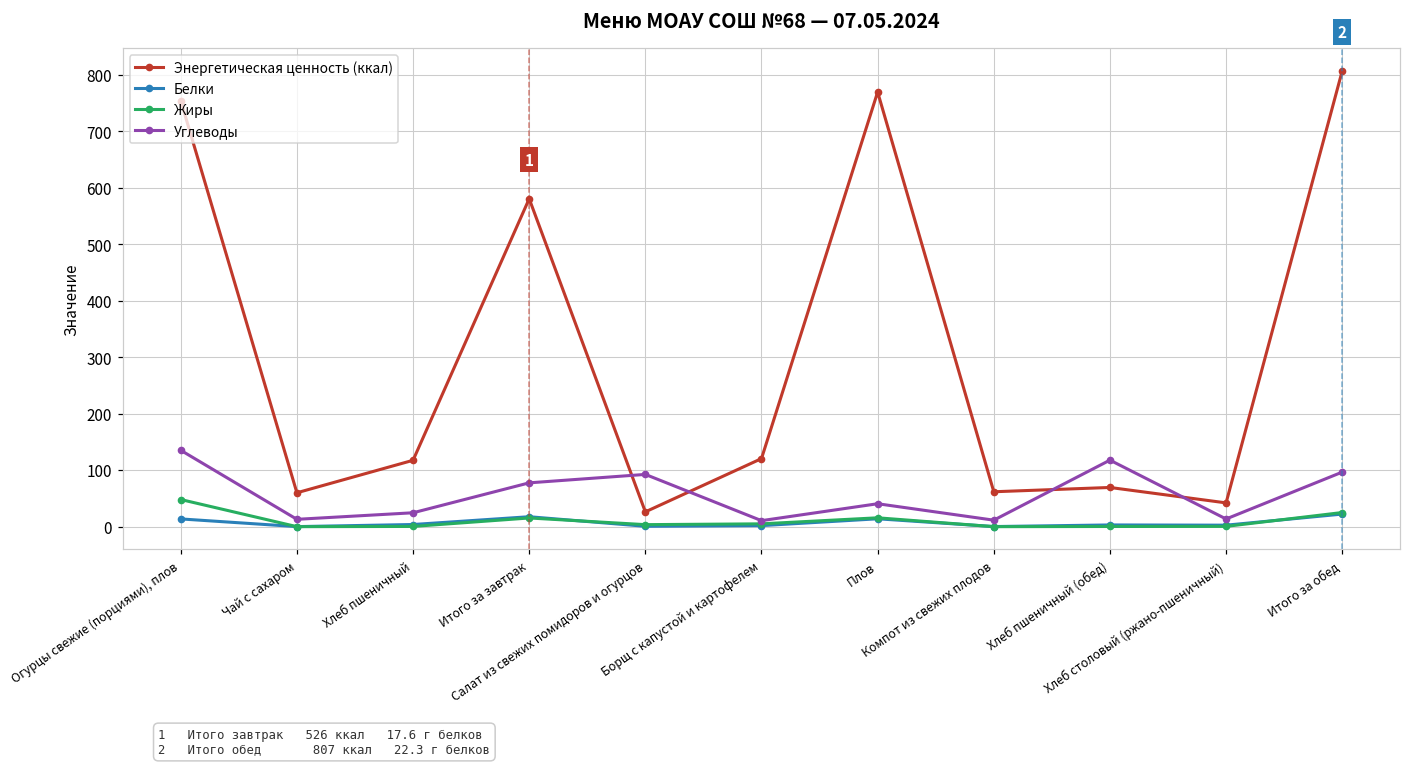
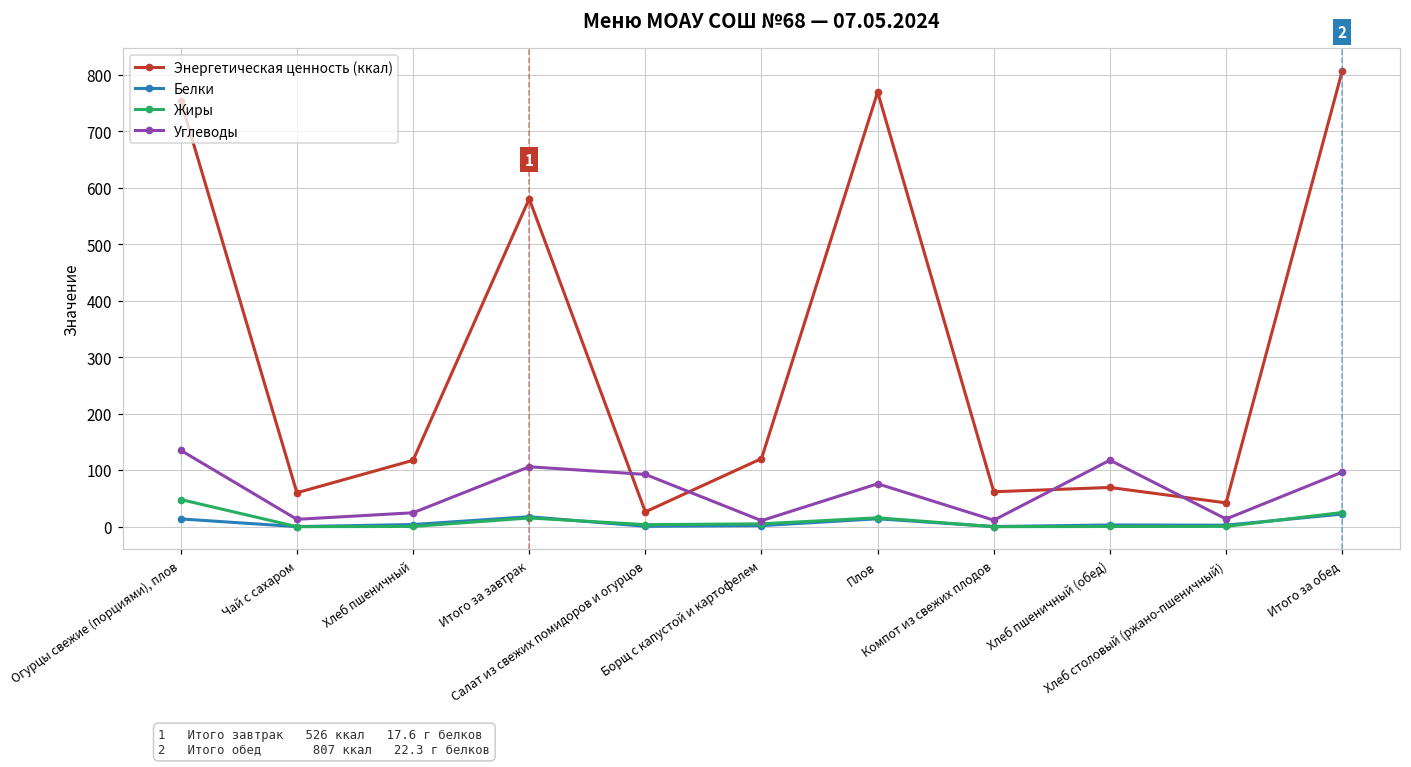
Углеводы, Итого за завтрак: 80 -> 110
Углеводы, Плов: 40 -> 80
